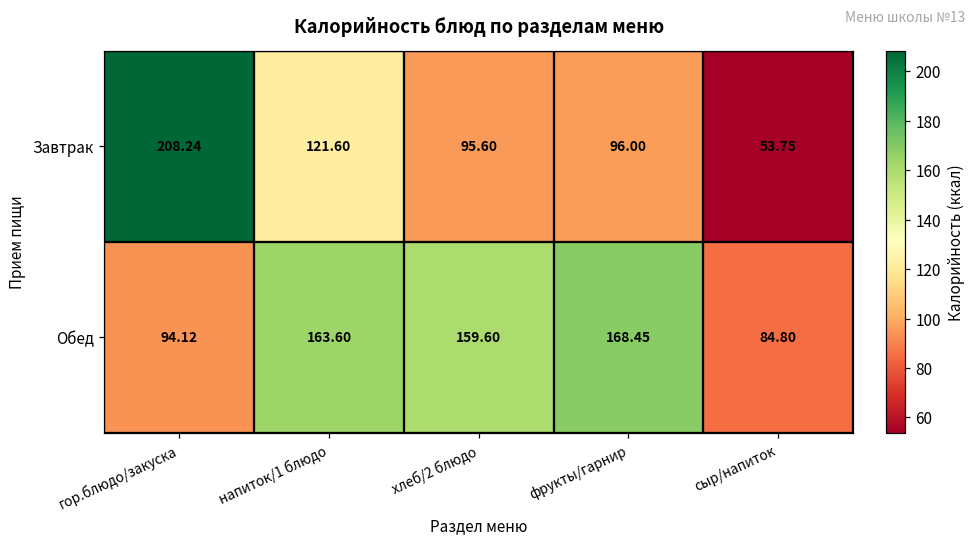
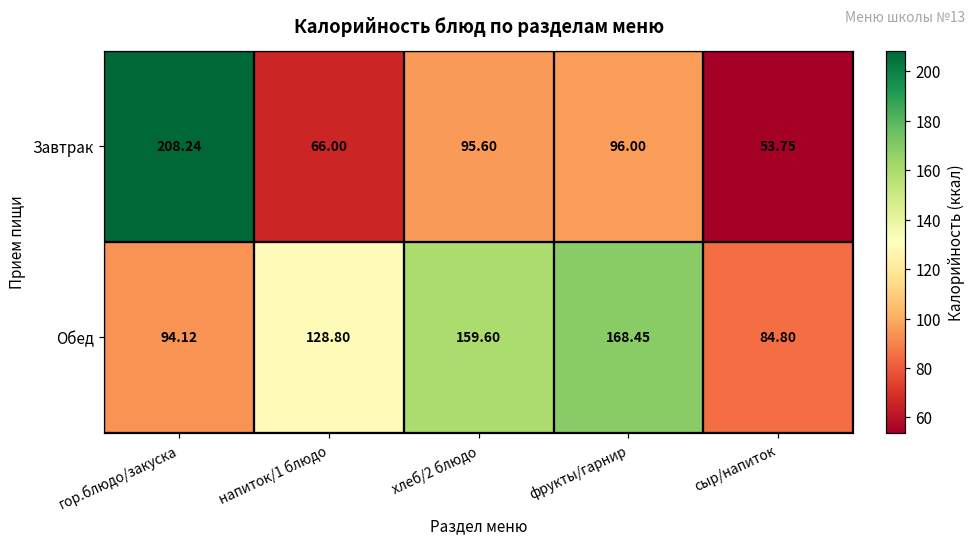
Завтрак, напиток/1 блюдо: 121.60 -> 66.00
Обед, напиток/1 блюдо: 163.60 -> 128.80
